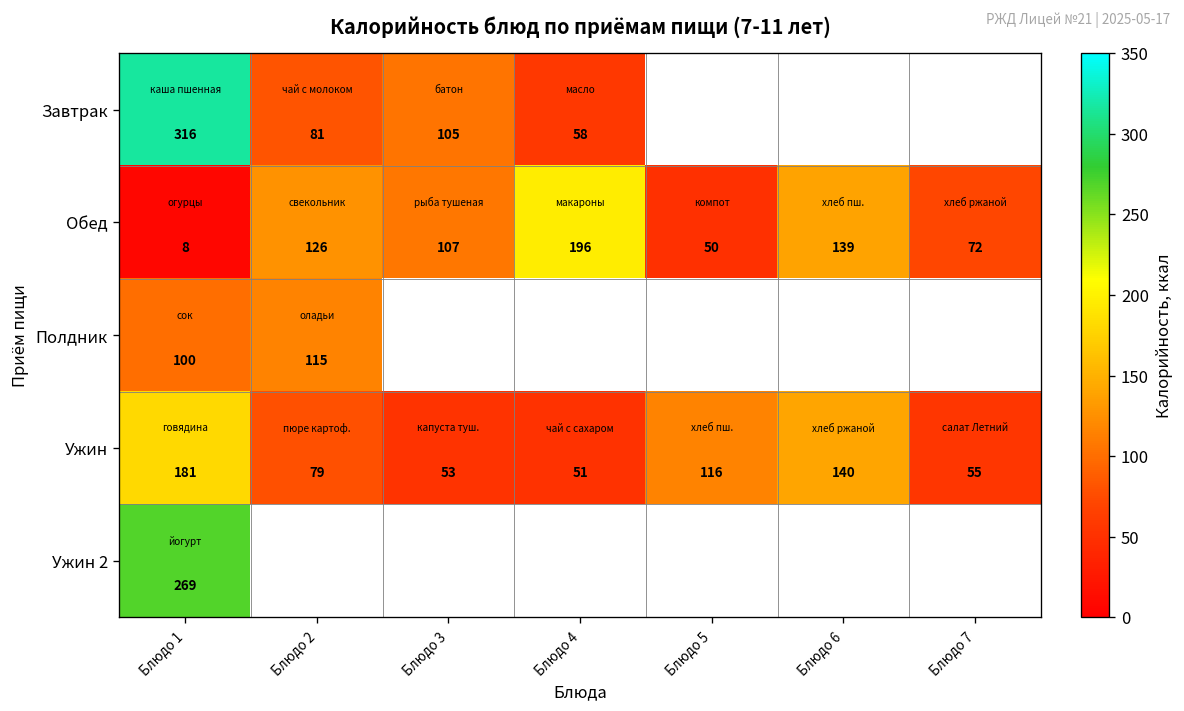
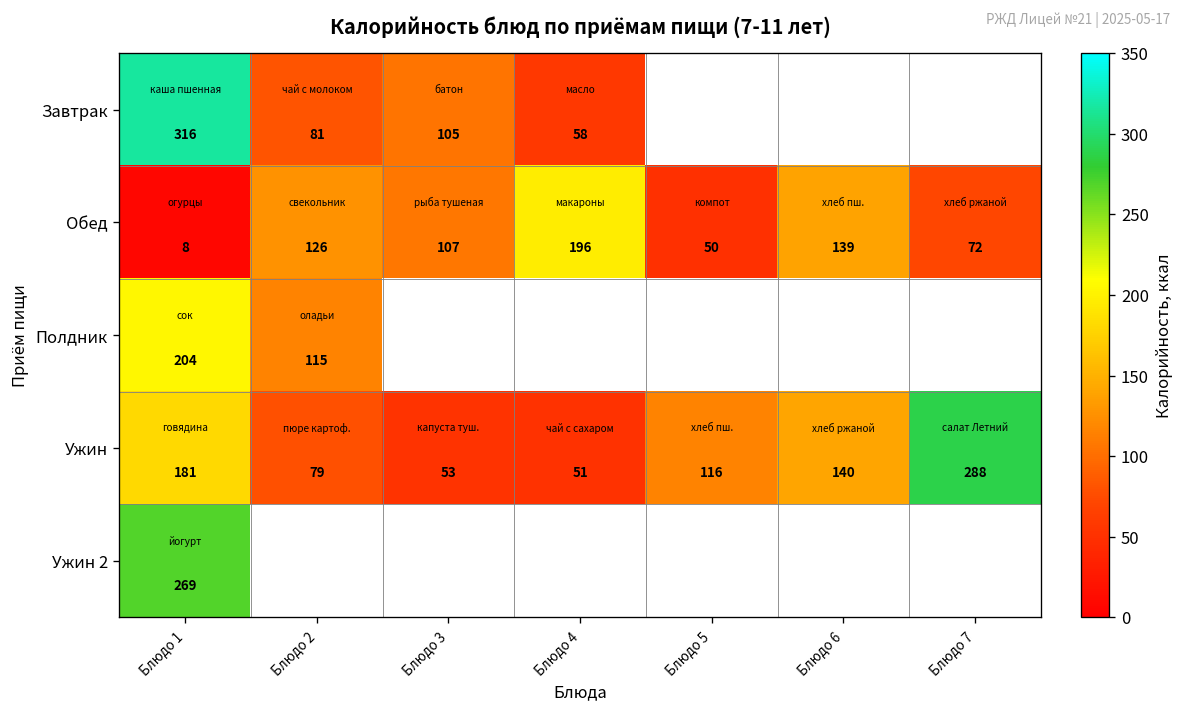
Полдник, Блюдо 1: 100 -> 204
Ужин, Блюдо 7: 55 -> 288
